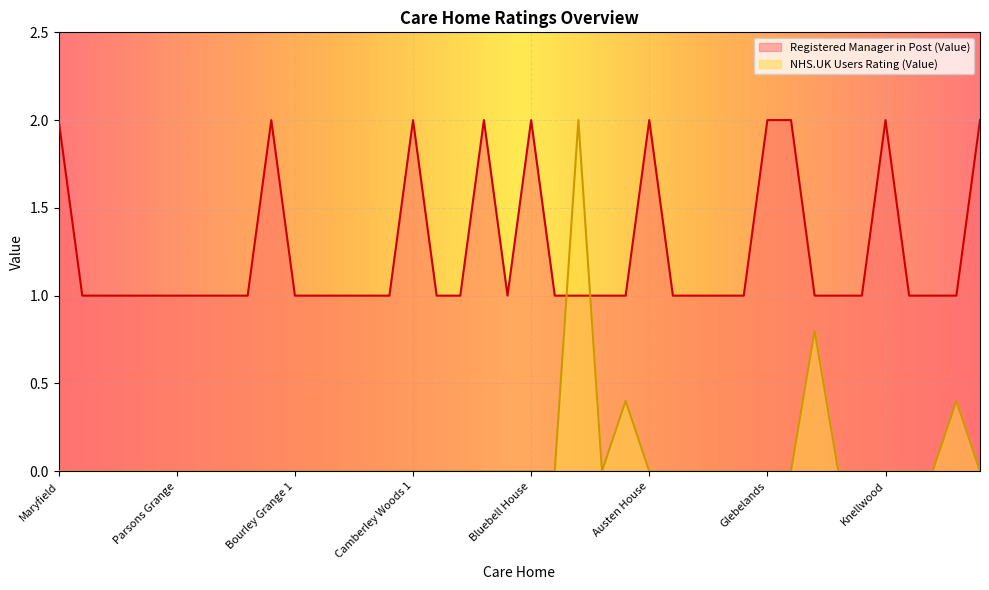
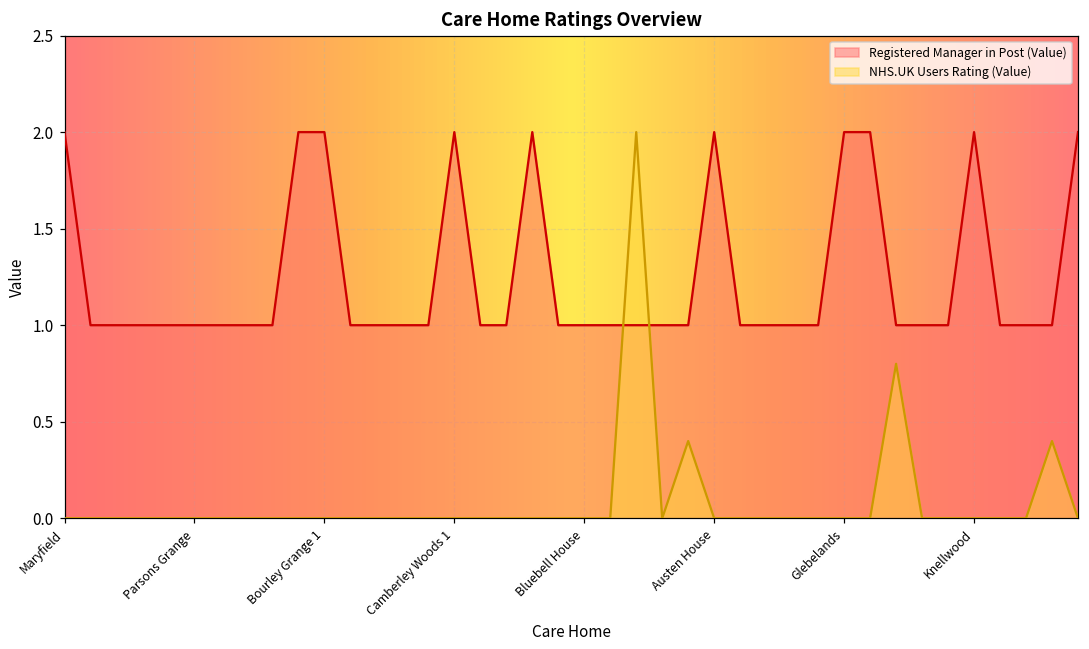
Registered Manager in Post (Value), Bourley Grange 1: 1 -> 2
Registered Manager in Post (Value), Bluebell House: 2 -> 1
